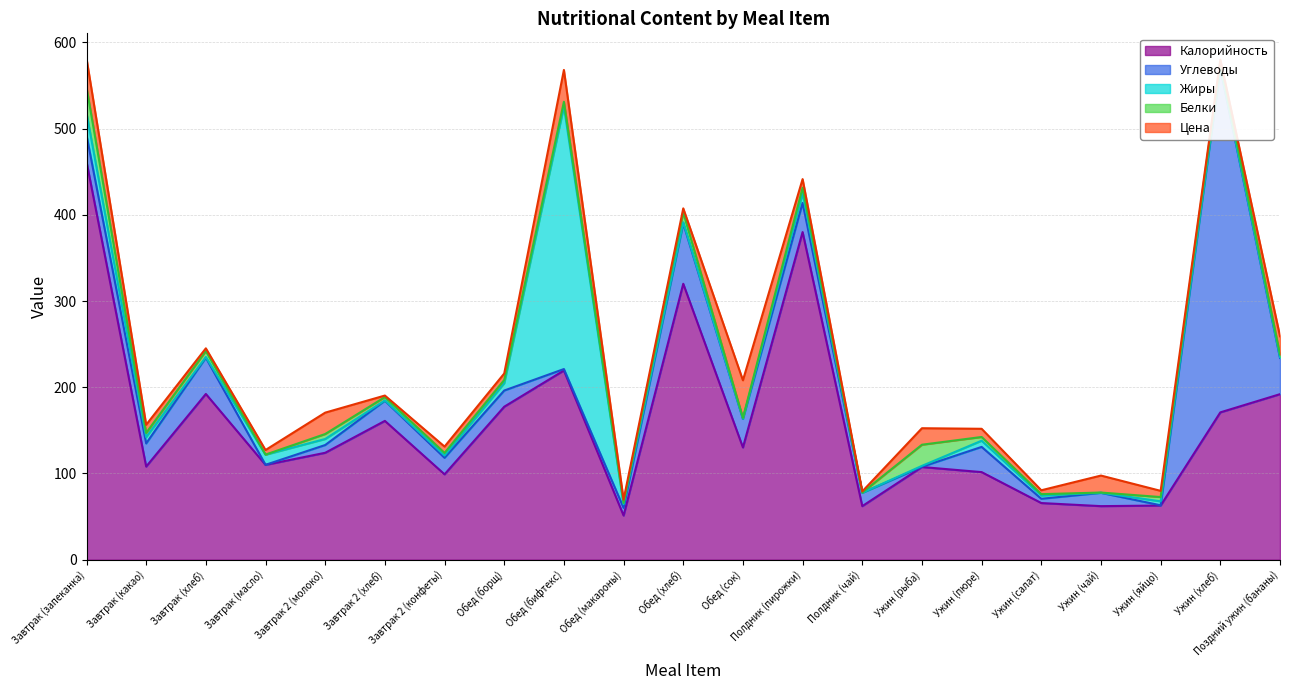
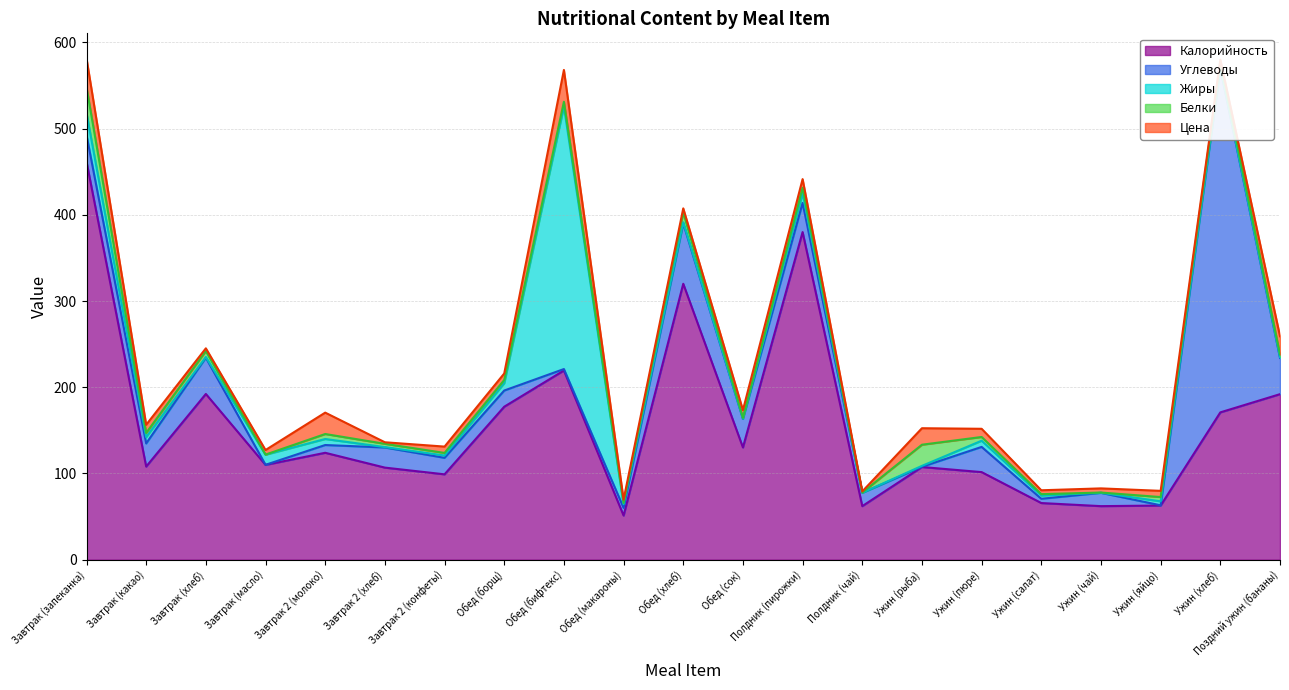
Калорийность, Завтрак 2 (хлеб): 160 -> 110
Цена, Обед (сок): 40 -> 10
Цена, Ужин (чай): 20 -> 0
